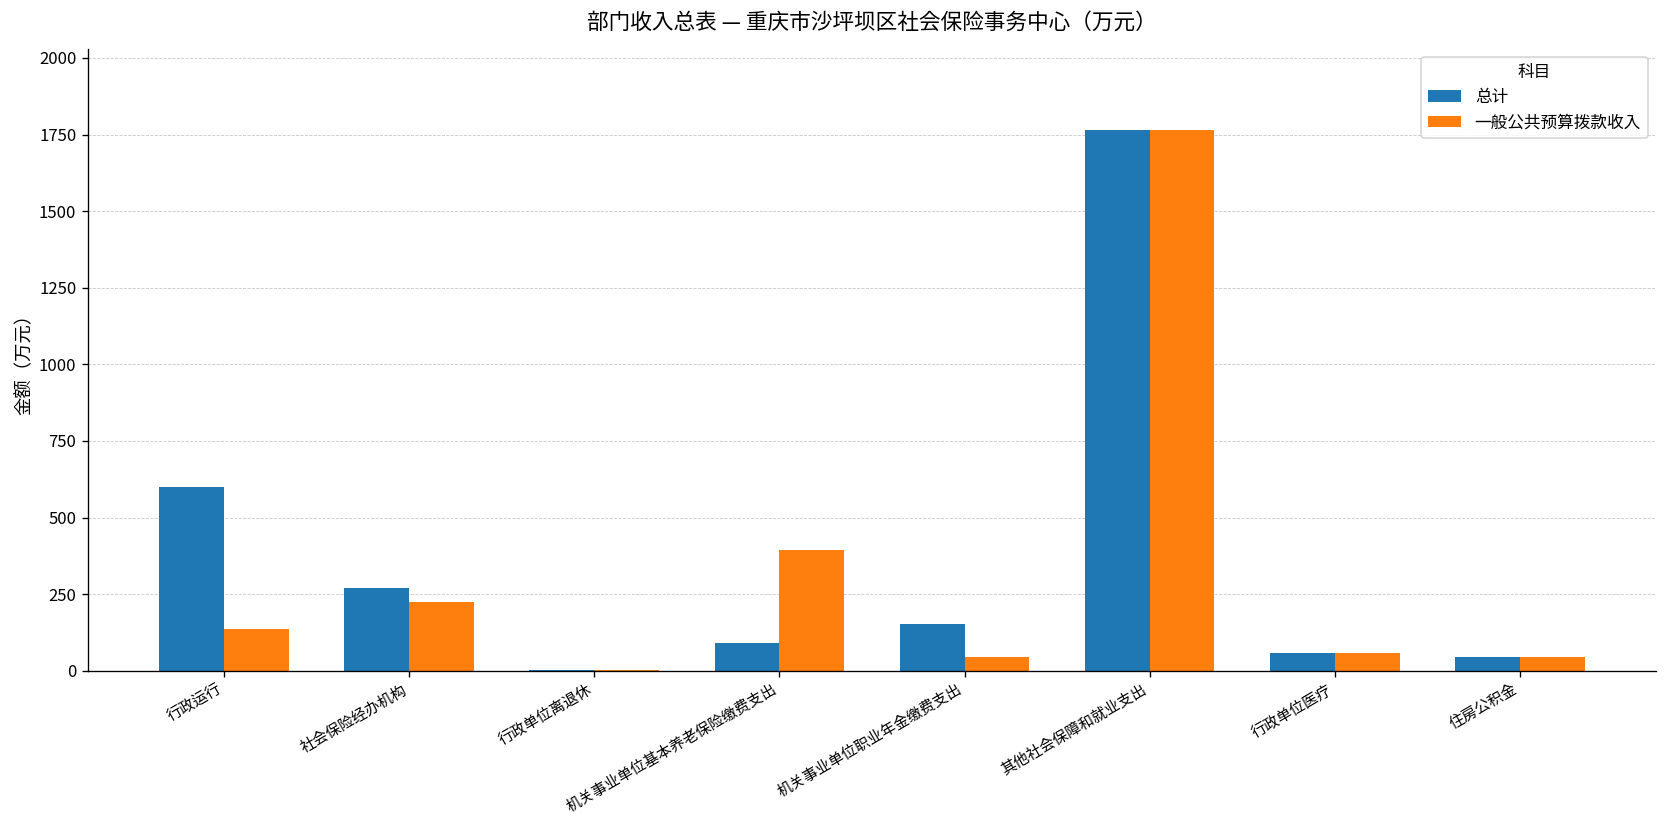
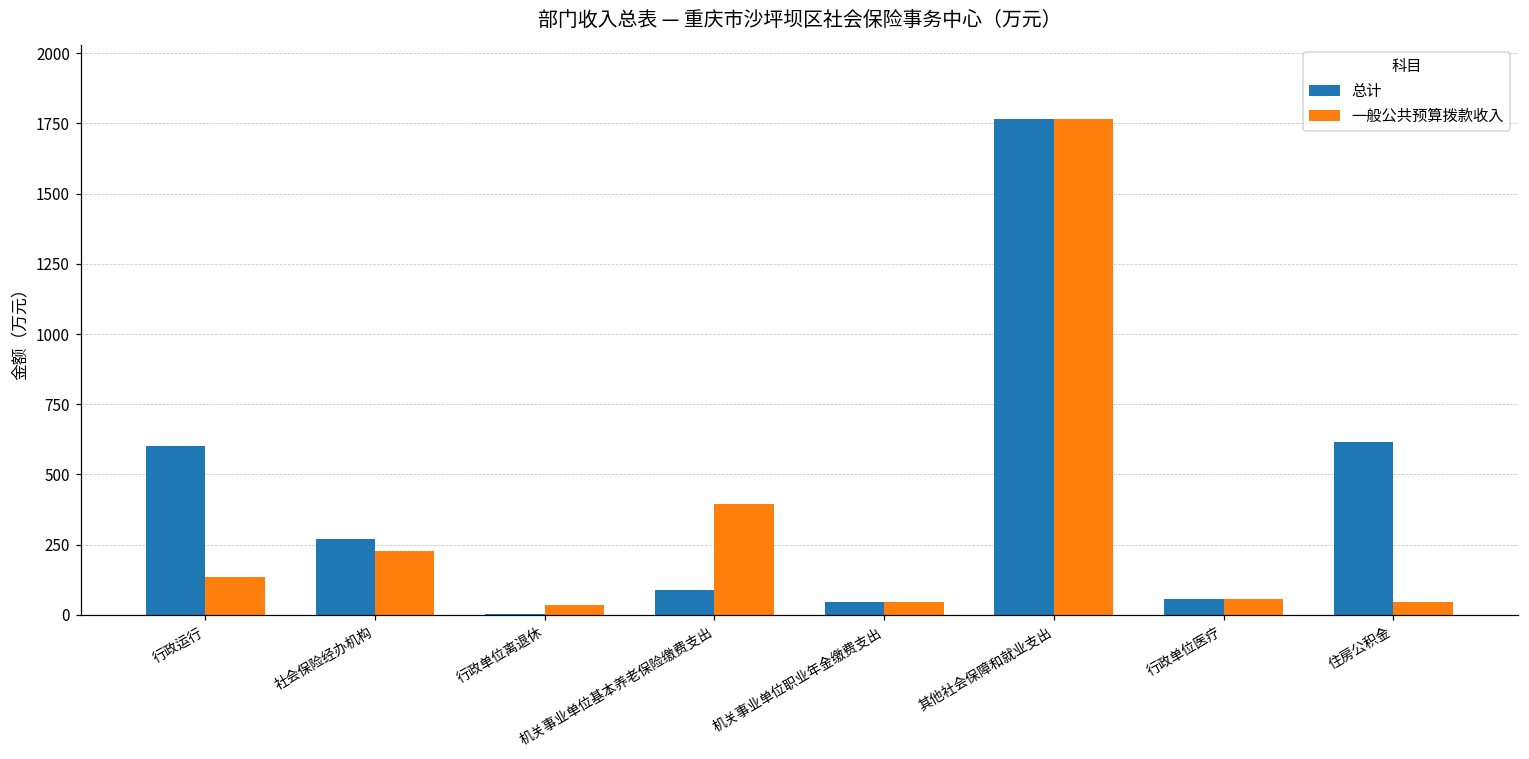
一般公共预算拨款收入, 行政单位离退休: 0 -> 40
总计, 机关事业单位职业年金缴费支出: 150 -> 40
总计, 住房公积金: 40 -> 620
